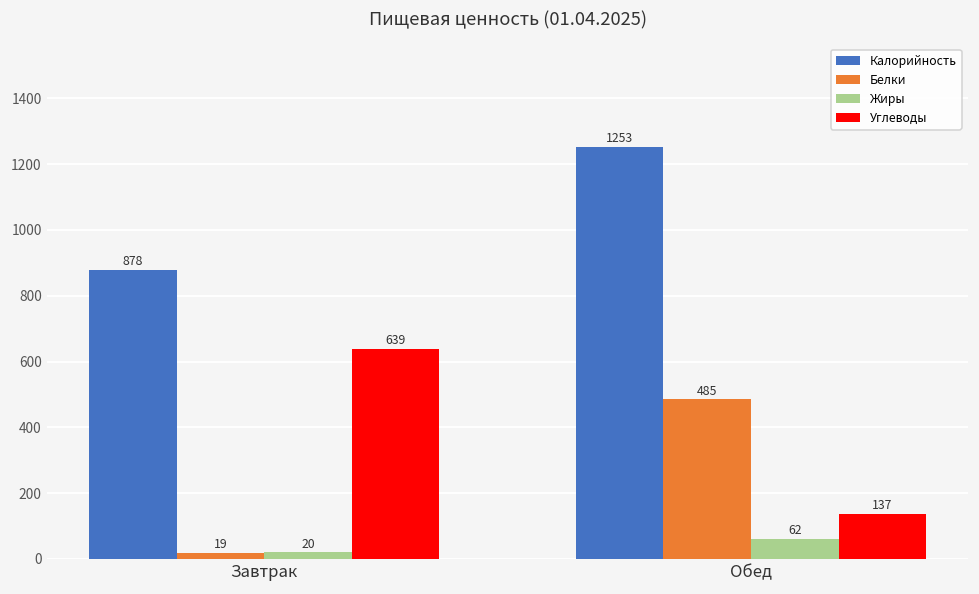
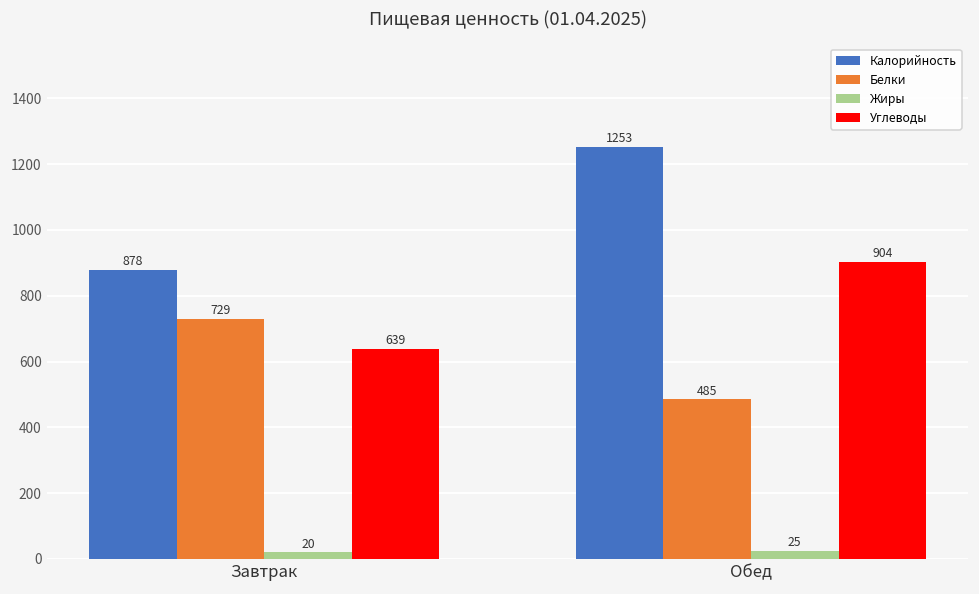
Белки, Завтрак: 19 -> 729
Жиры, Обед: 62 -> 25
Углеводы, Обед: 137 -> 904
